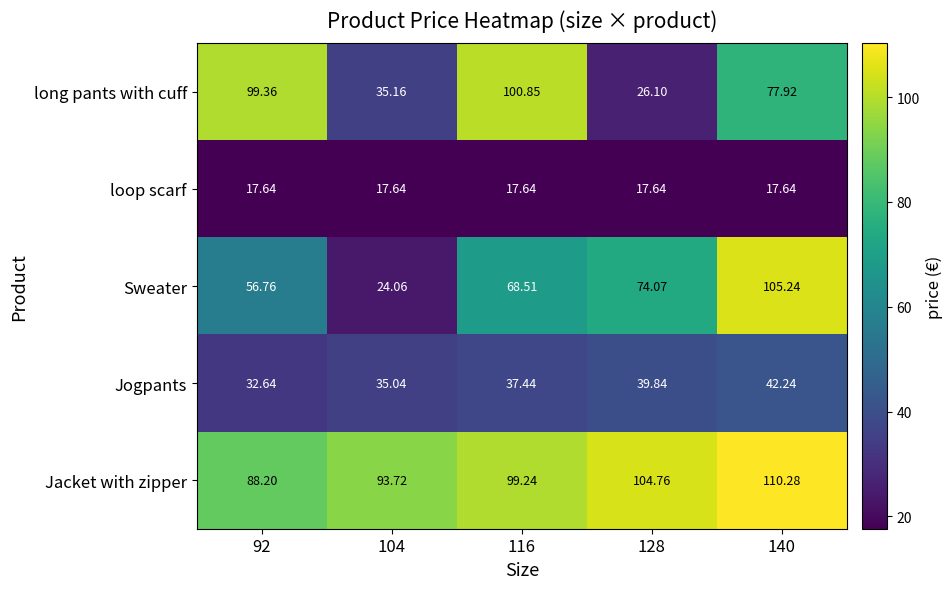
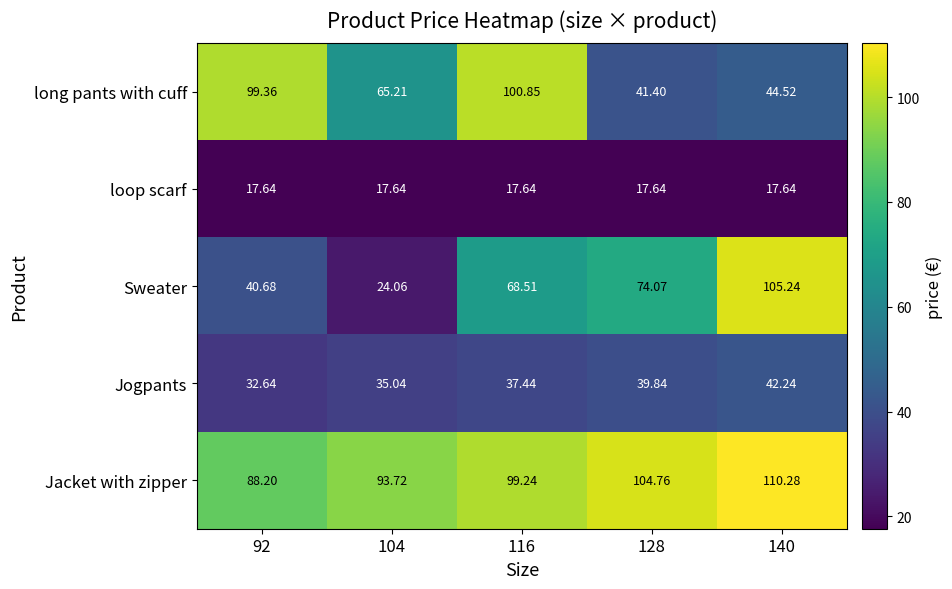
long pants with cuff, 104: 35.16 -> 65.21
long pants with cuff, 128: 26.10 -> 41.40
long pants with cuff, 140: 77.92 -> 44.52
Sweater, 92: 56.76 -> 40.68
